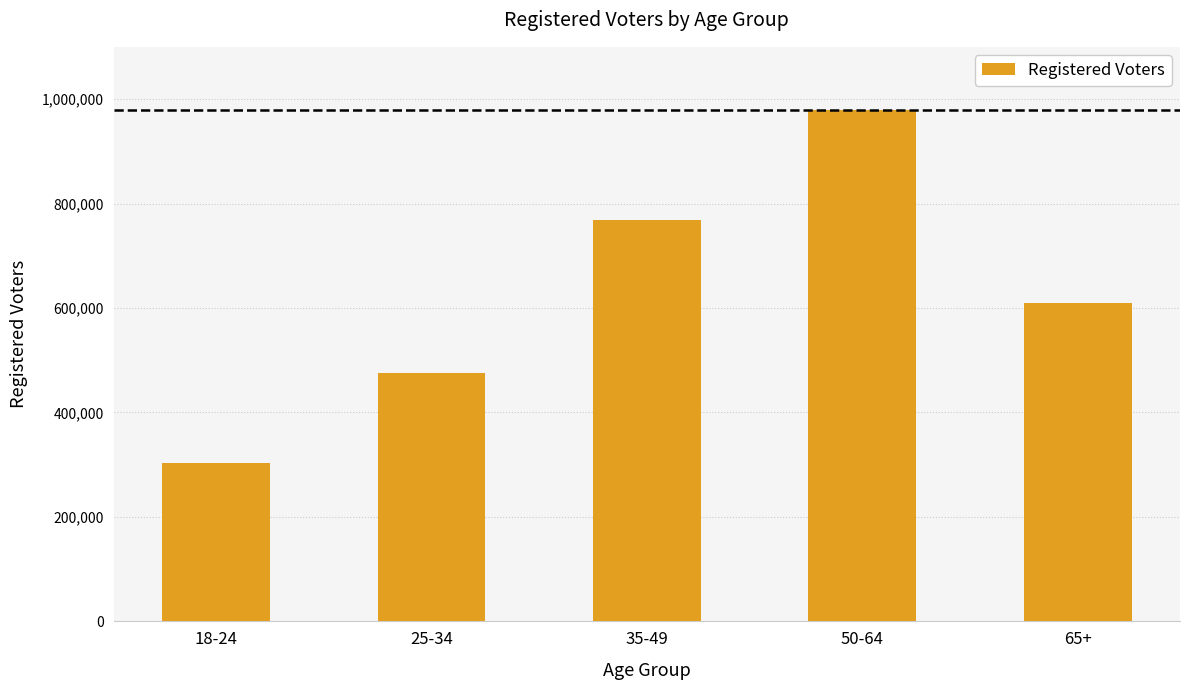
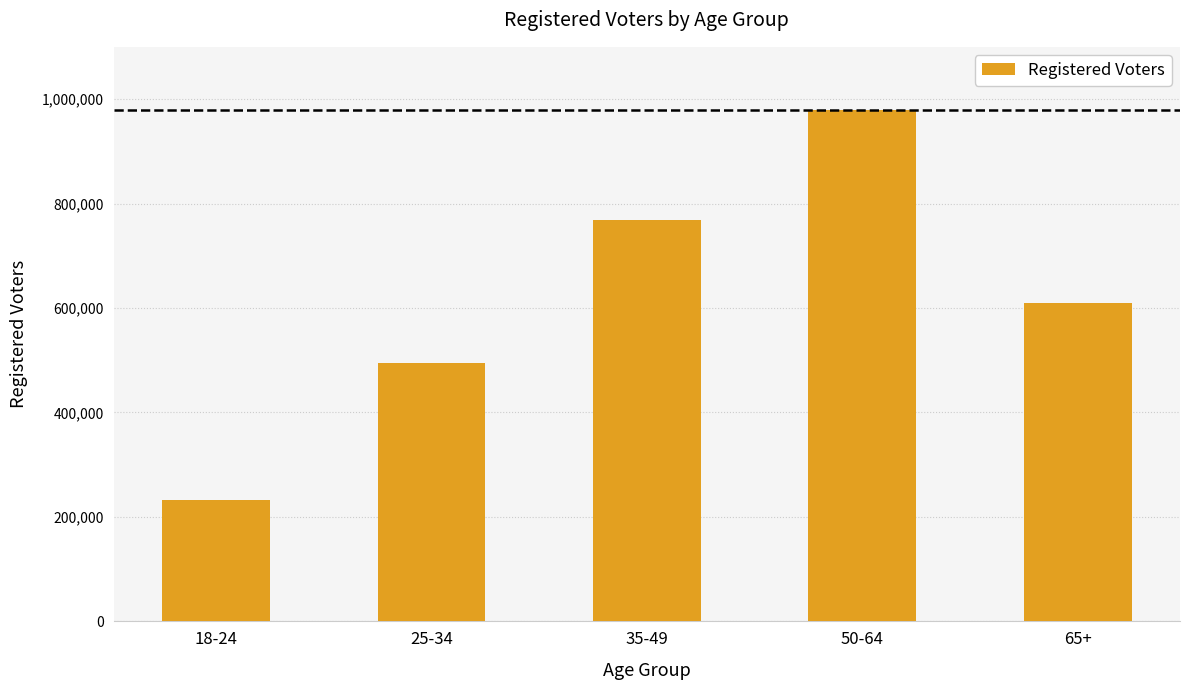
18-24: 300,000 -> 230,000
25-34: 480,000 -> 490,000
